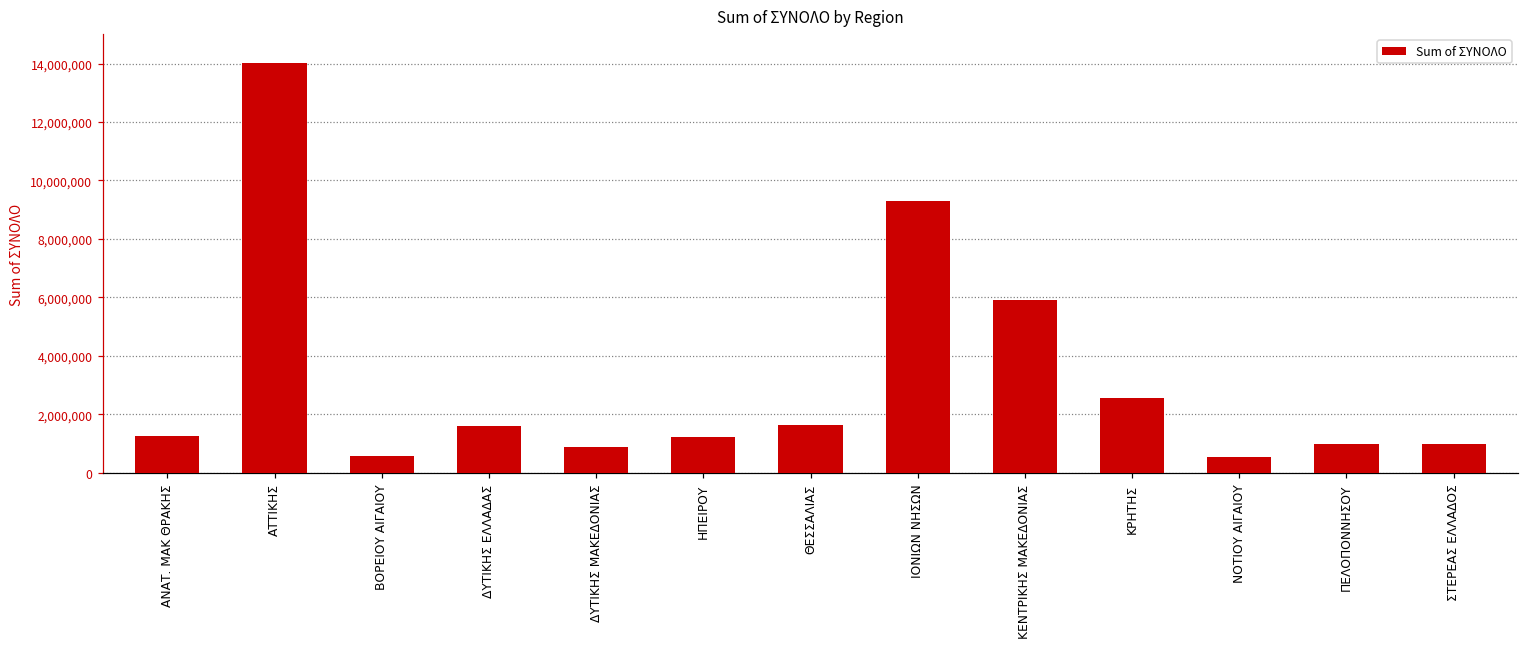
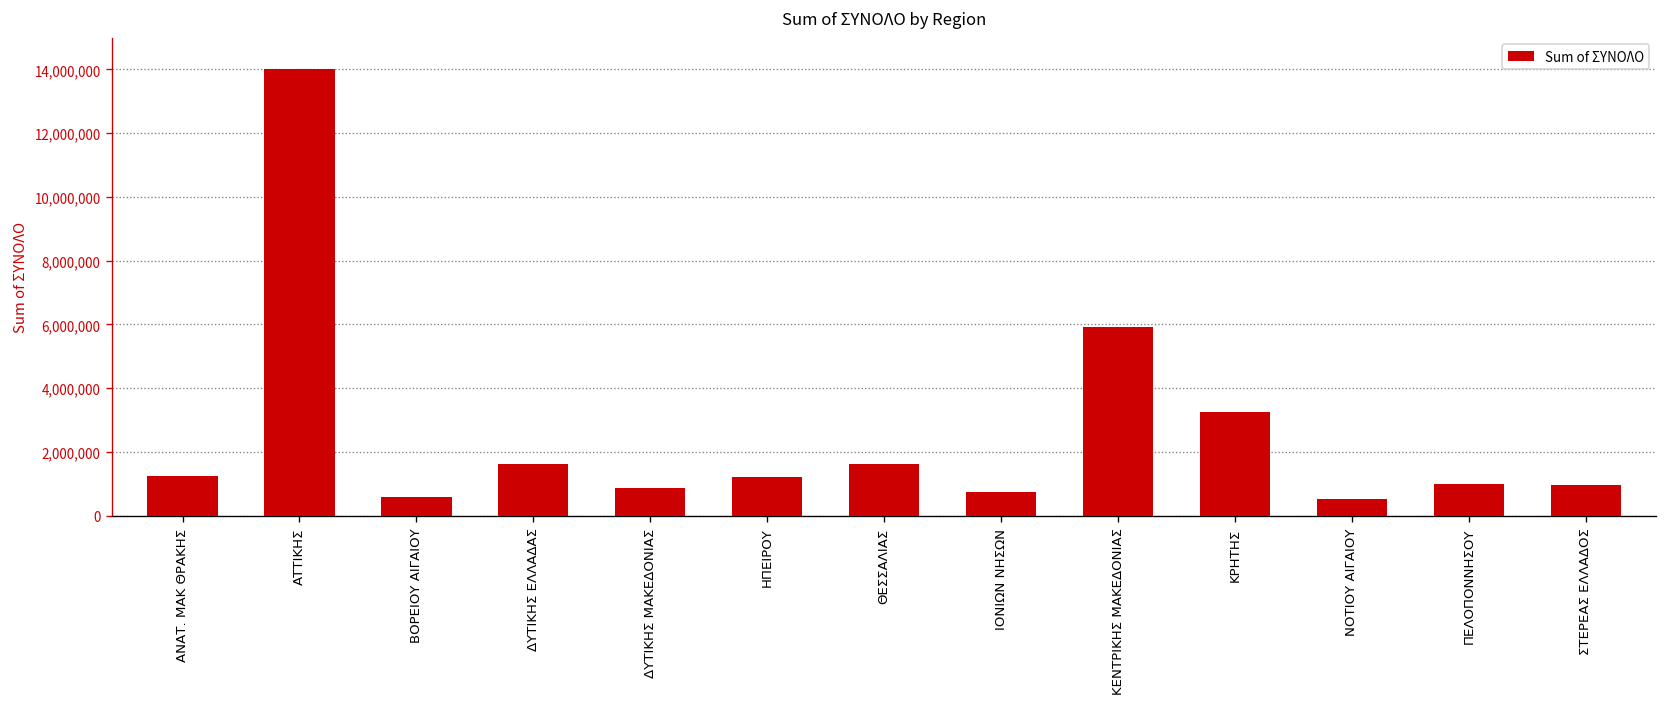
ΙΟΝΙΩΝ ΝΗΣΩΝ: 9,300,000 -> 800,000
ΚΡΗΤΗΣ: 2,500,000 -> 3,200,000
